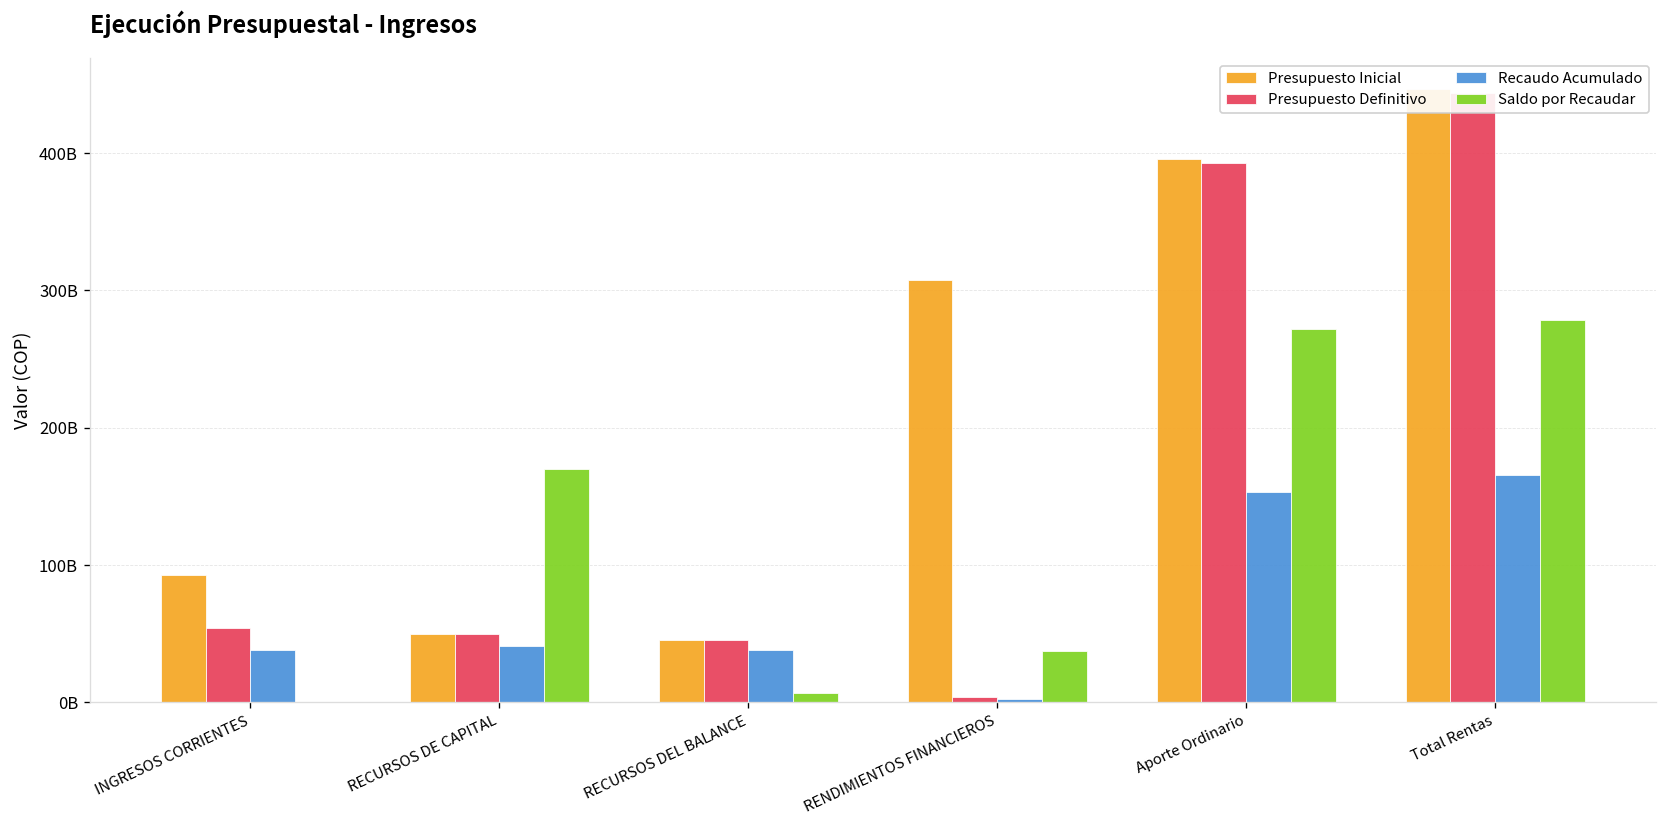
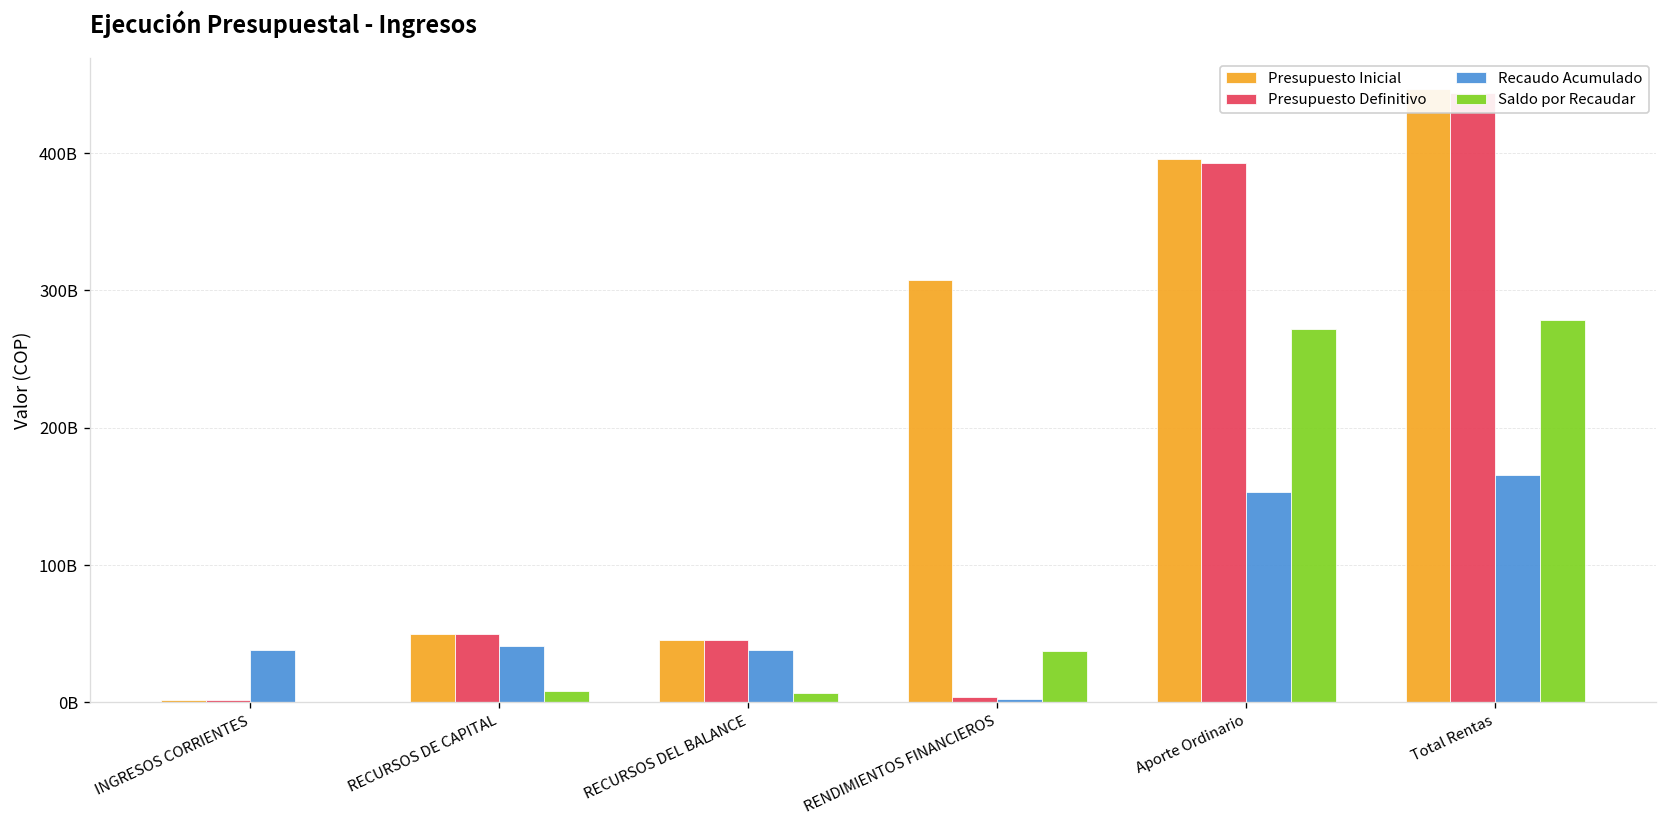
Presupuesto Inicial, INGRESOS CORRIENTES: 93000000000 -> 2000000000
Presupuesto Definitivo, INGRESOS CORRIENTES: 54000000000 -> 2000000000
Saldo por Recaudar, RECURSOS DE CAPITAL: 170000000000 -> 8000000000
